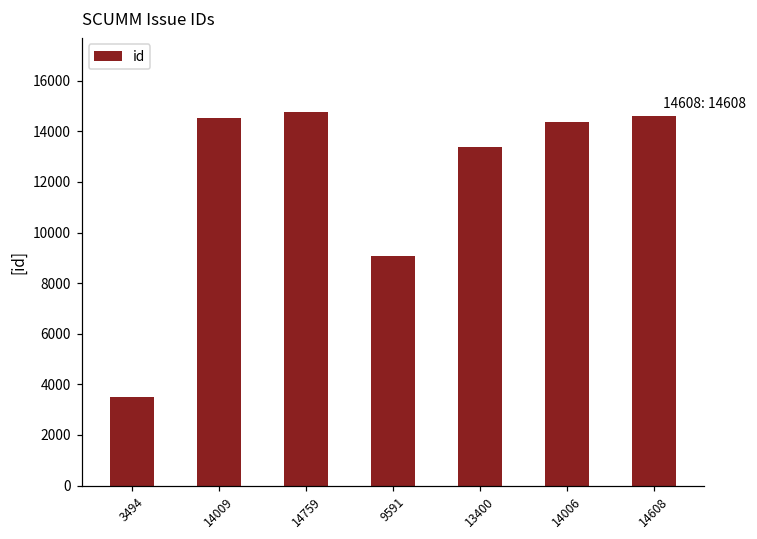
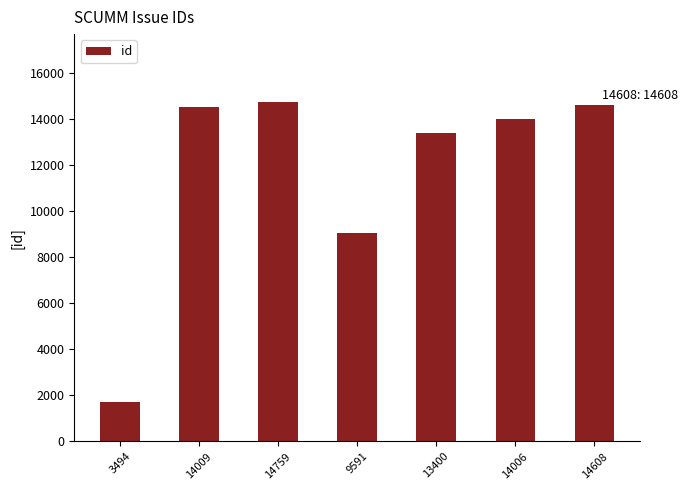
3494: 3500 -> 1700
14006: 14400 -> 14000
